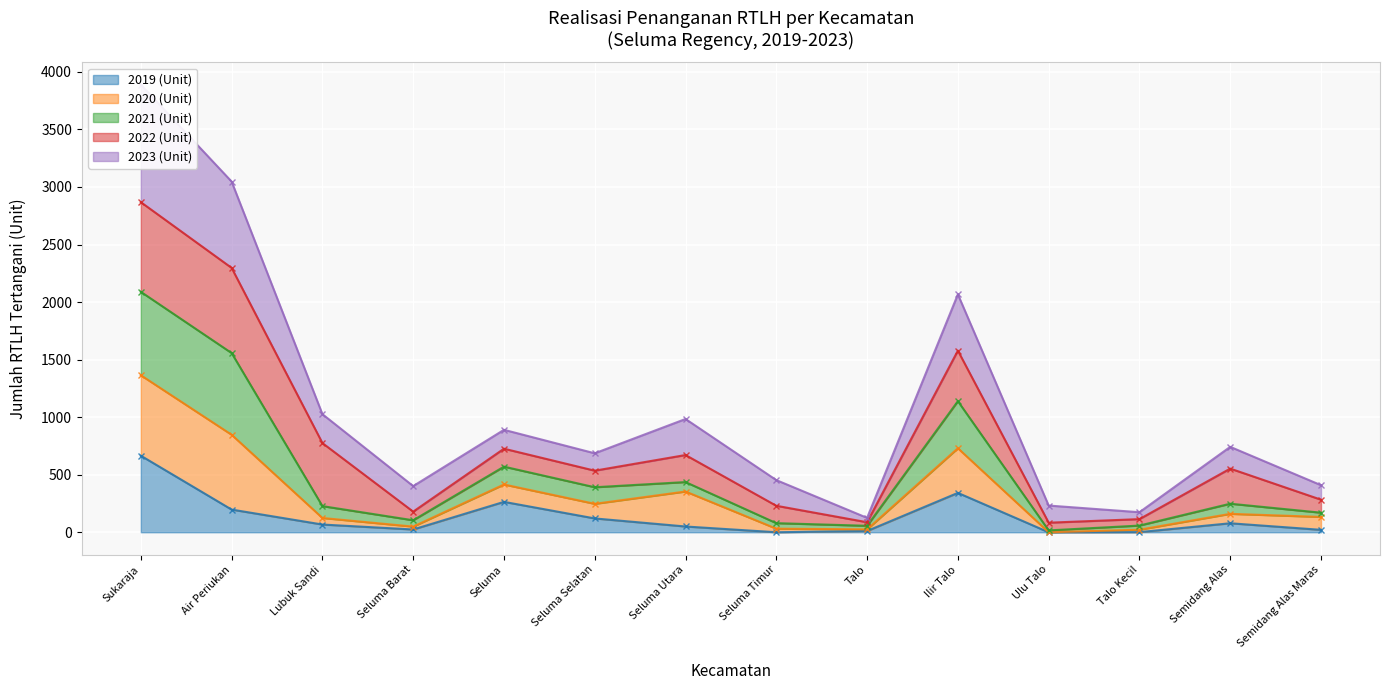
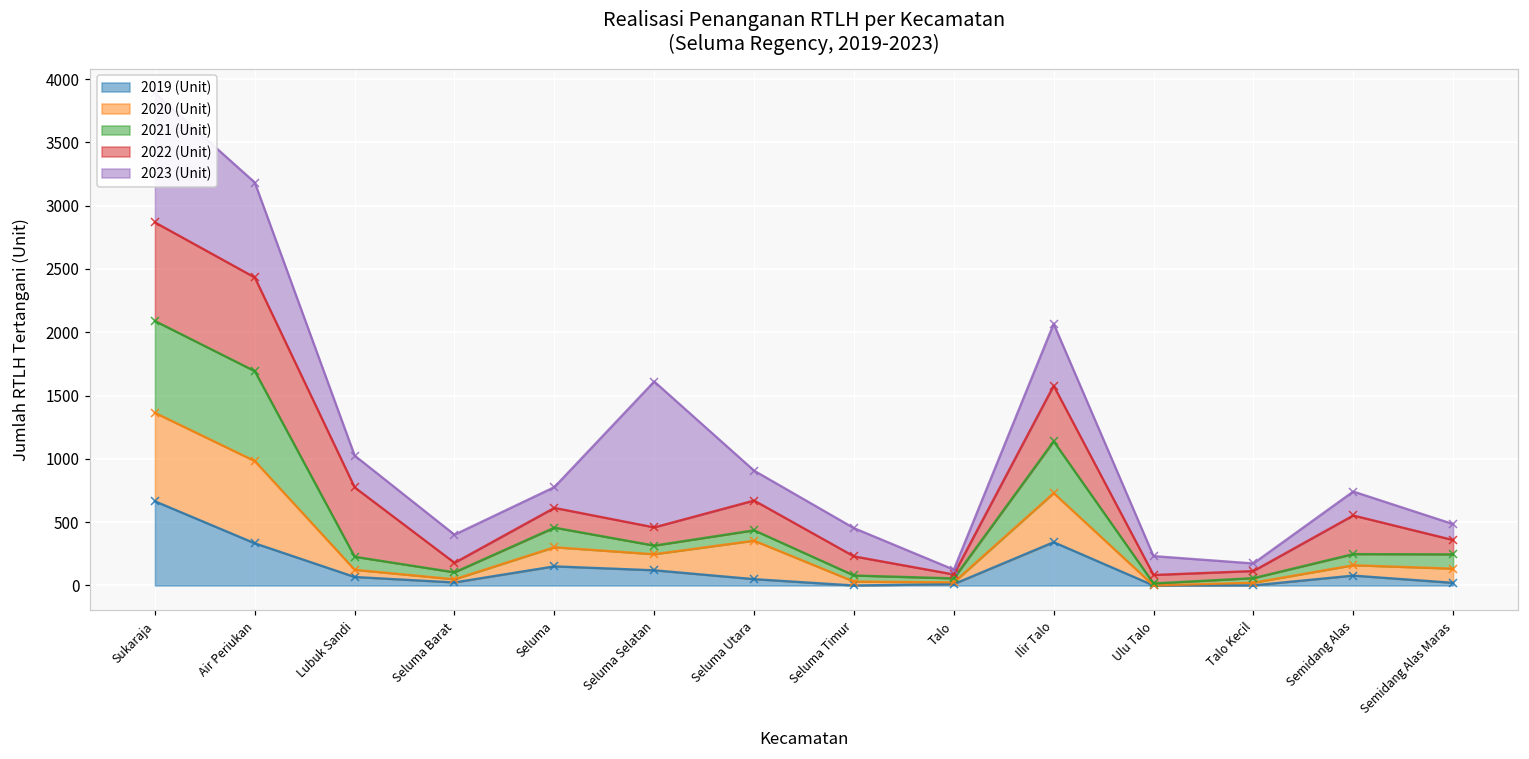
2019 (Unit), Air Periukan: 200 -> 330
2019 (Unit), Seluma: 260 -> 150
2021 (Unit), Seluma Selatan: 140 -> 70
2023 (Unit), Seluma Selatan: 150 -> 1150
2023 (Unit), Seluma Utara: 310 -> 240
2021 (Unit), Semidang Alas Maras: 40 -> 110
